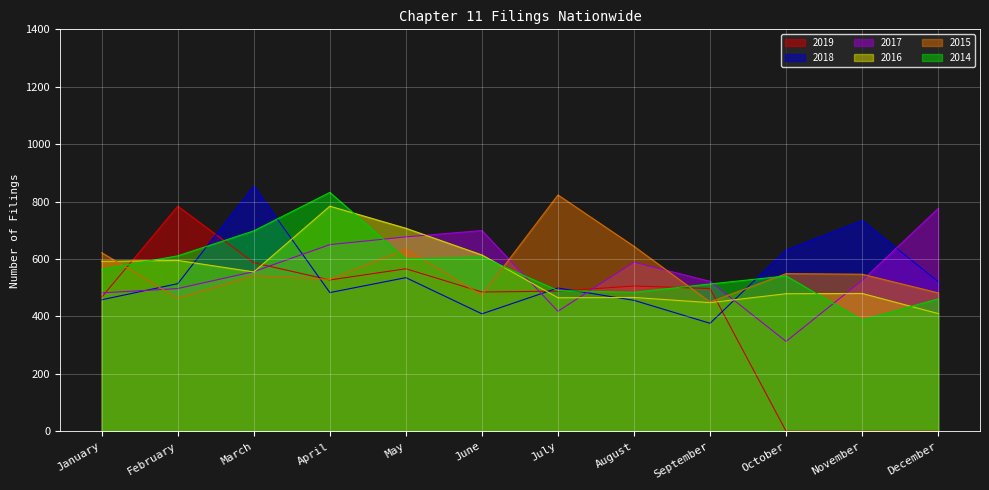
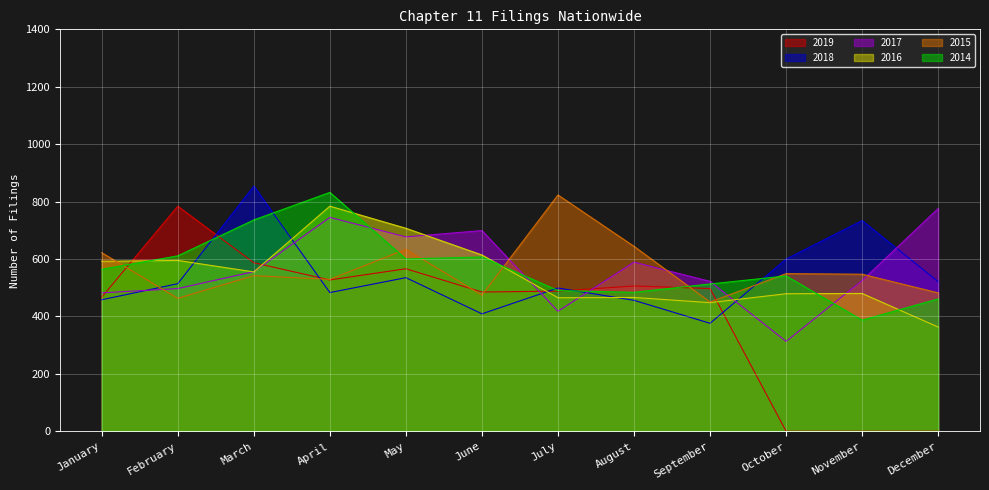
2014, March: 700 -> 740
2017, April: 650 -> 750
2018, October: 630 -> 600
2016, December: 410 -> 360
